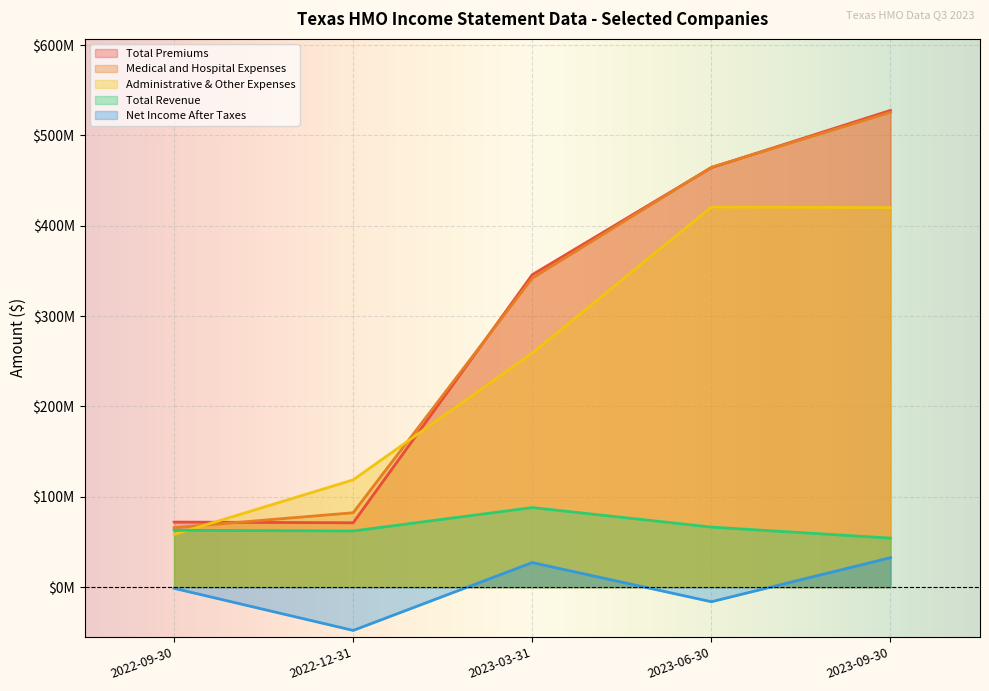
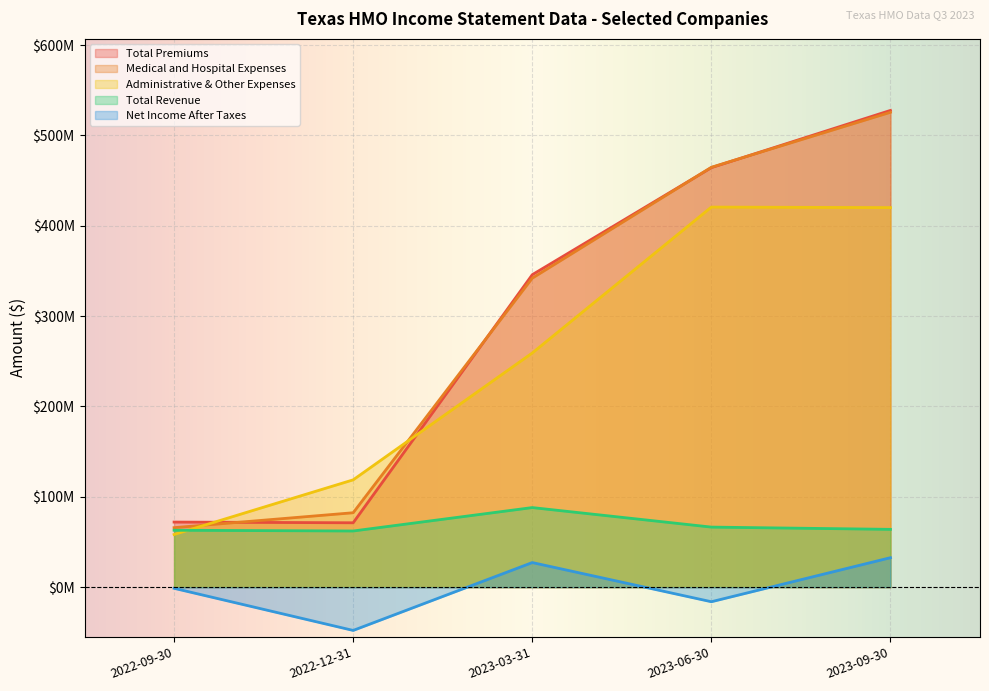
Total Revenue, 2023-09-30: $50000000 -> $60000000
